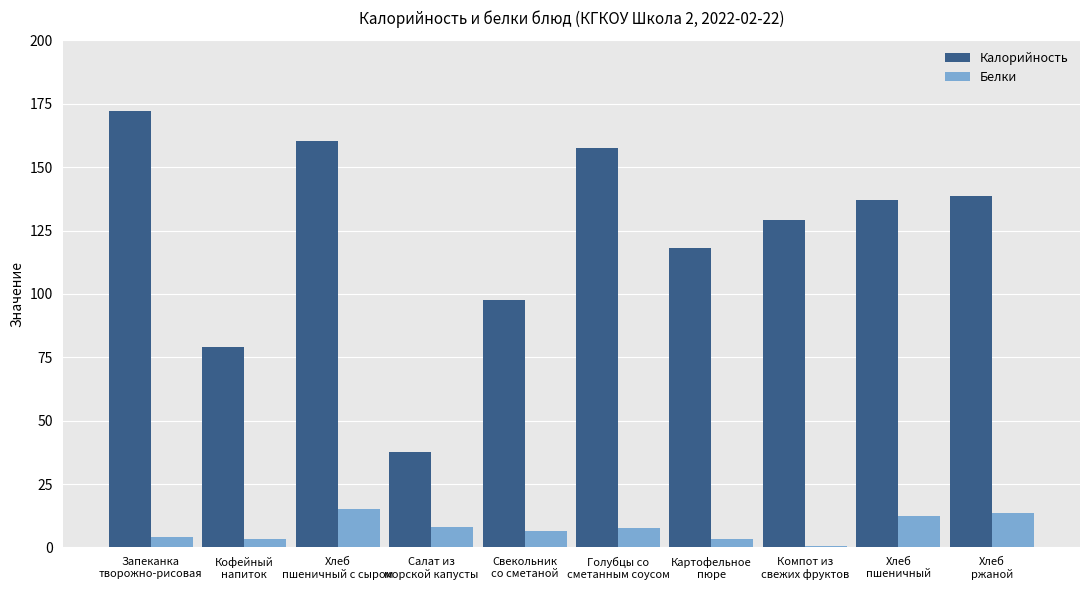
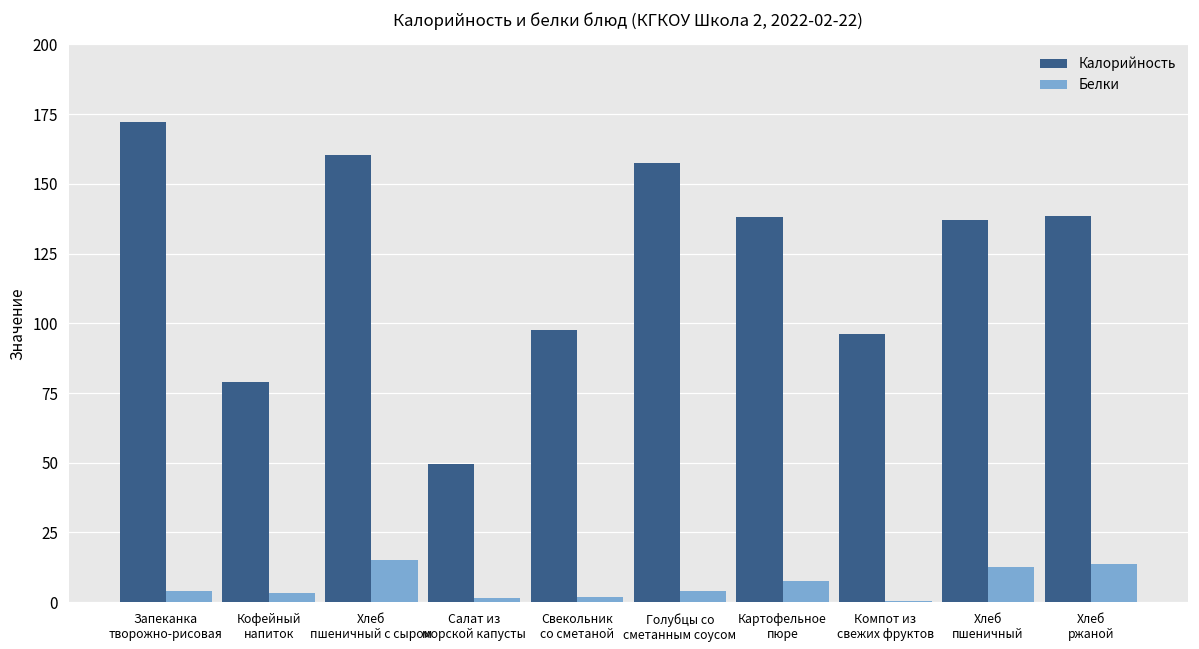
Калорийность, Салат из морской капусты: 38 -> 50
Белки, Салат из морской капусты: 8 -> 2
Белки, Свекольник со сметаной: 6 -> 2
Белки, Голубцы со сметанным соусом: 8 -> 4
Калорийность, Картофельное пюре: 118 -> 138
Белки, Картофельное пюре: 3 -> 8
Калорийность, Компот из свежих фруктов: 129 -> 96
